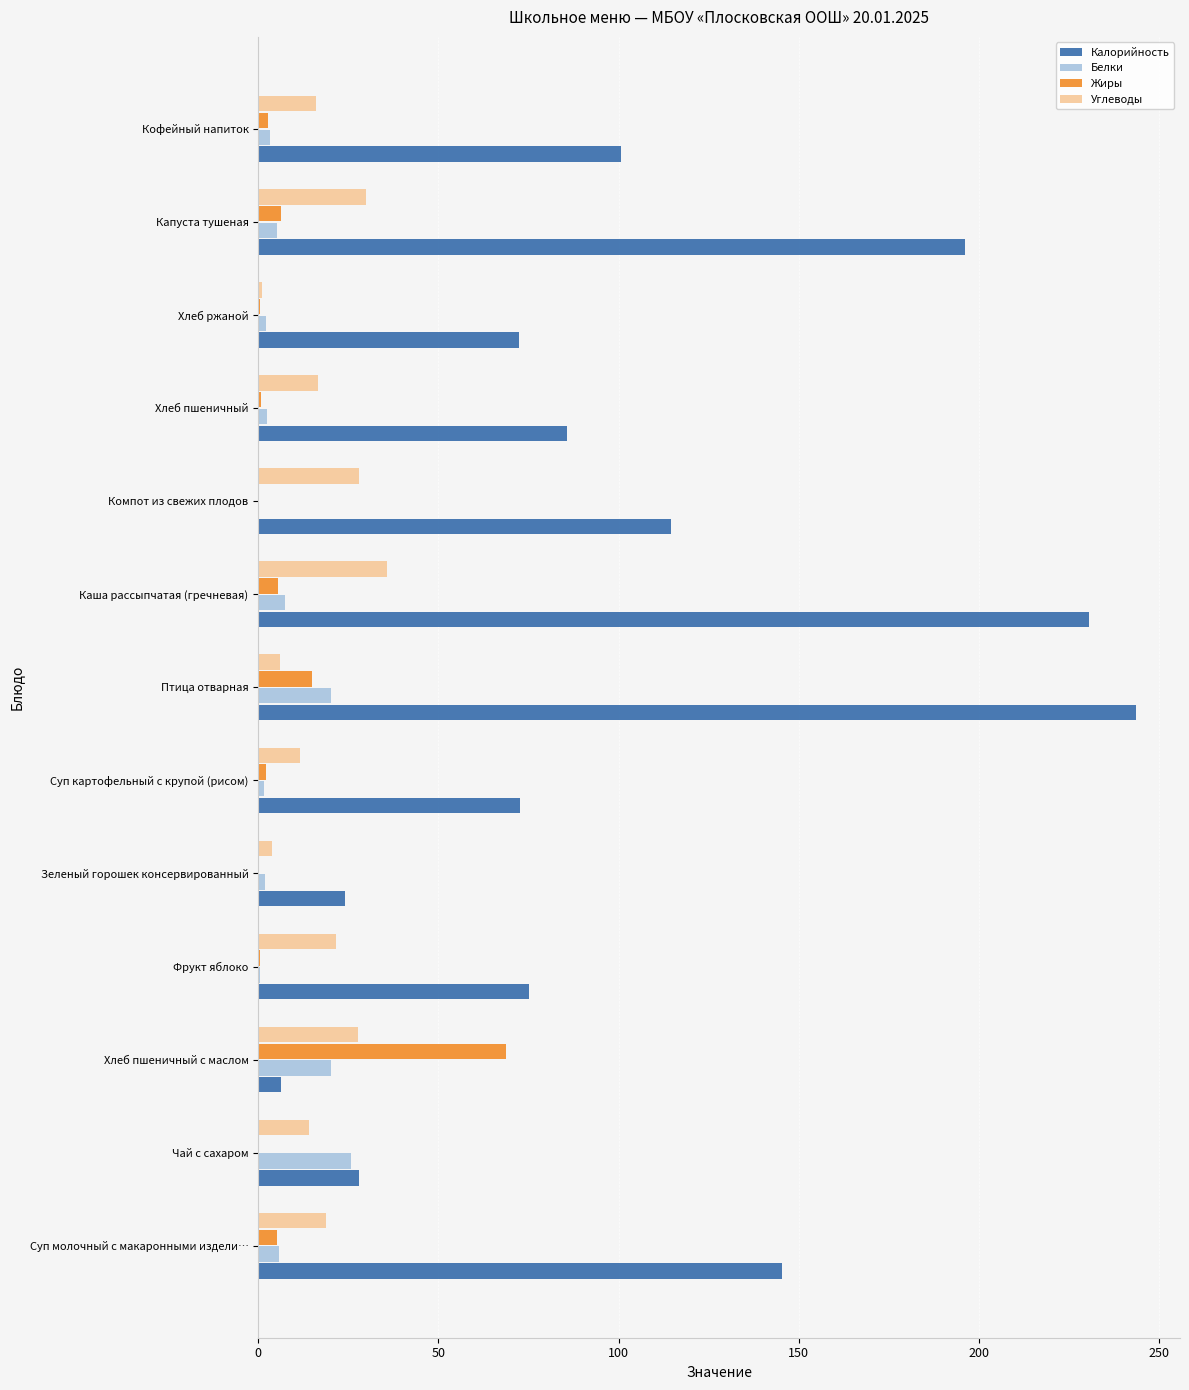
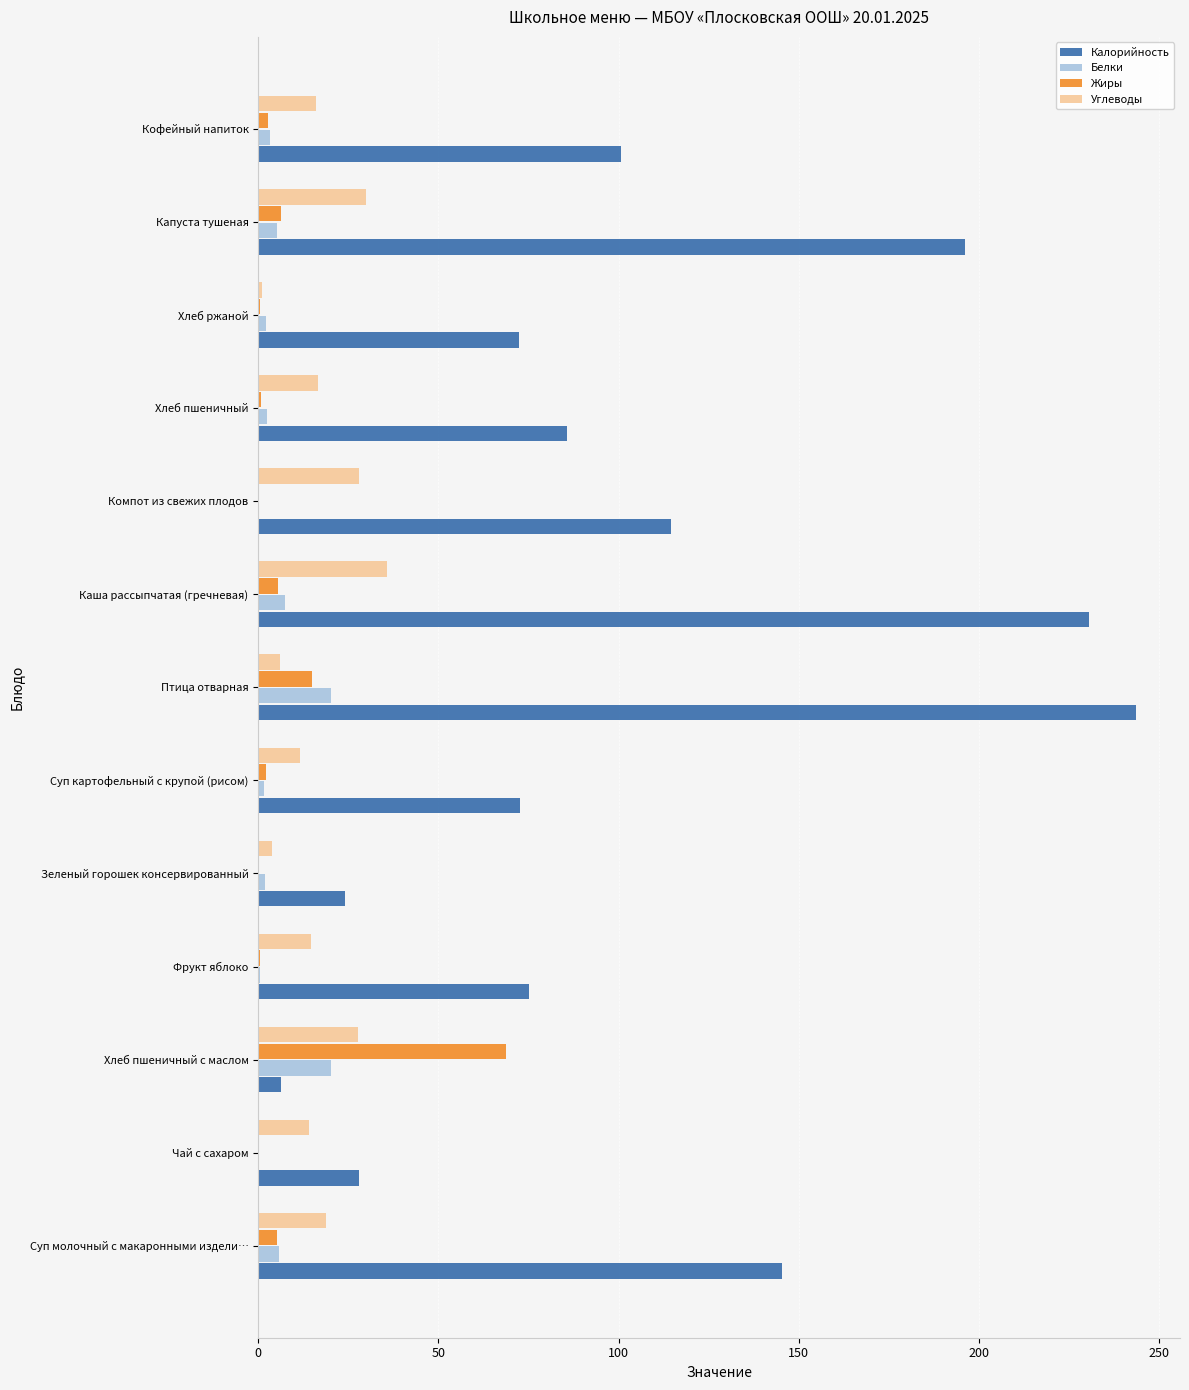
Углеводы, Фрукт яблоко: 22 -> 15
Белки, Чай с сахаром: 26 -> 0
